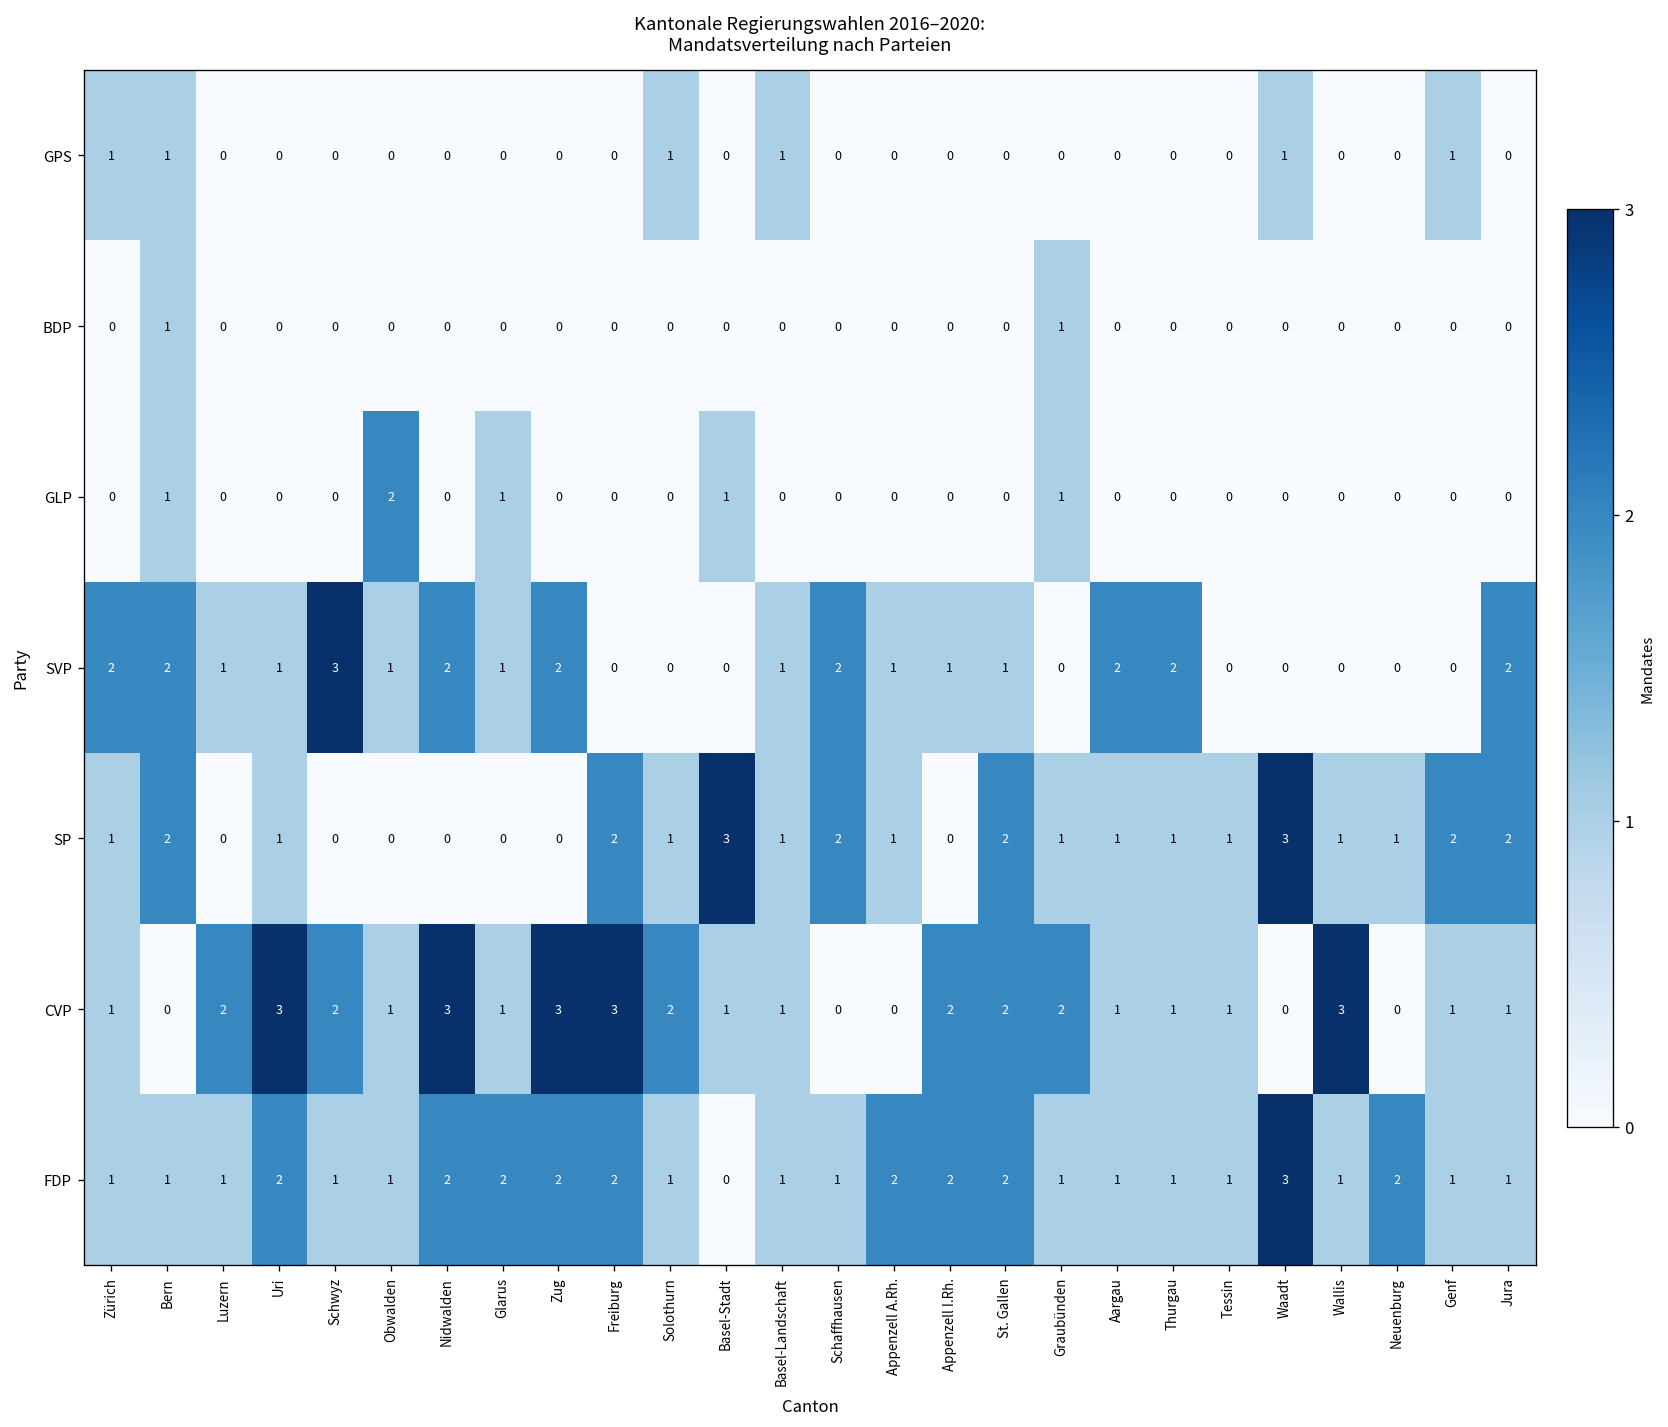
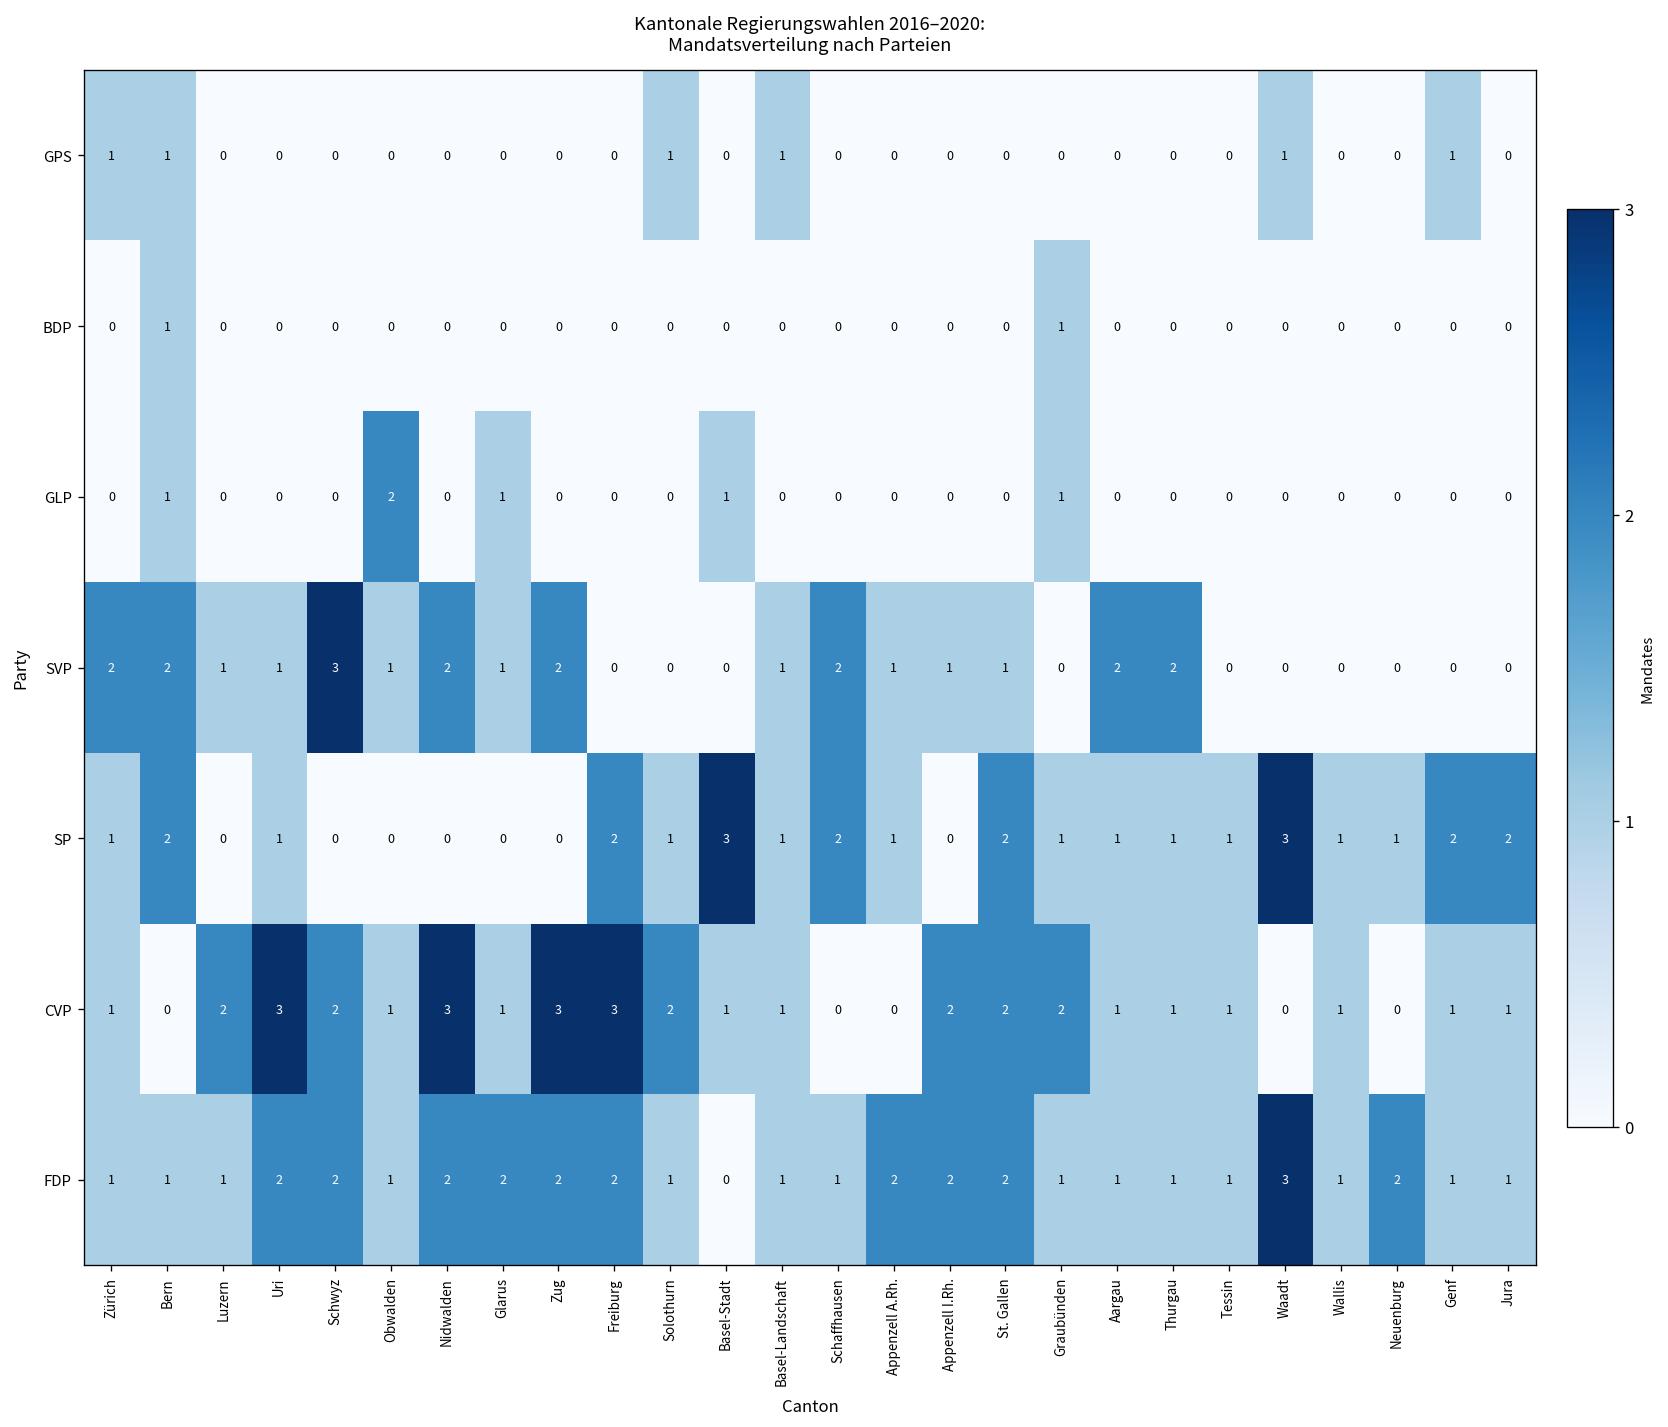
SVP, Jura: 2 -> 0
CVP, Wallis: 3 -> 1
FDP, Schwyz: 1 -> 2
